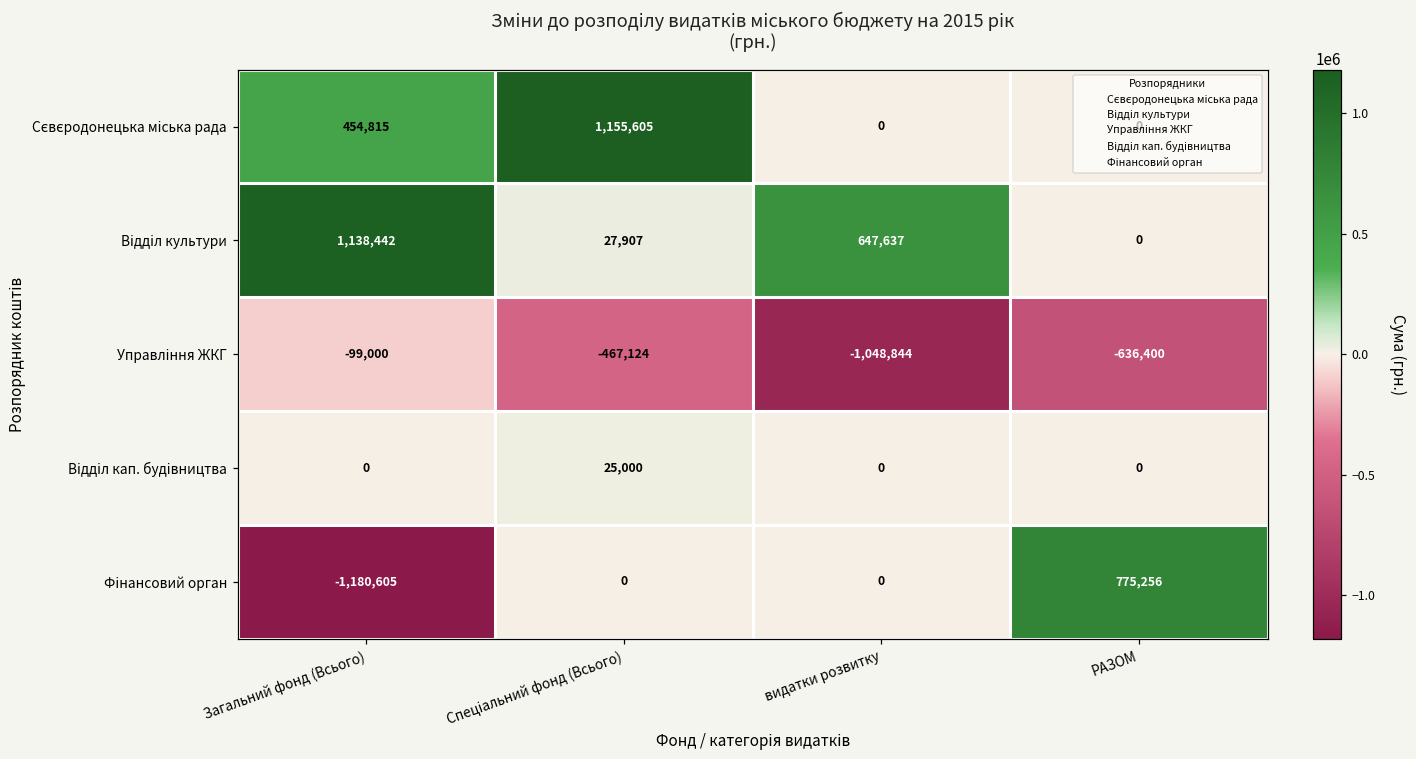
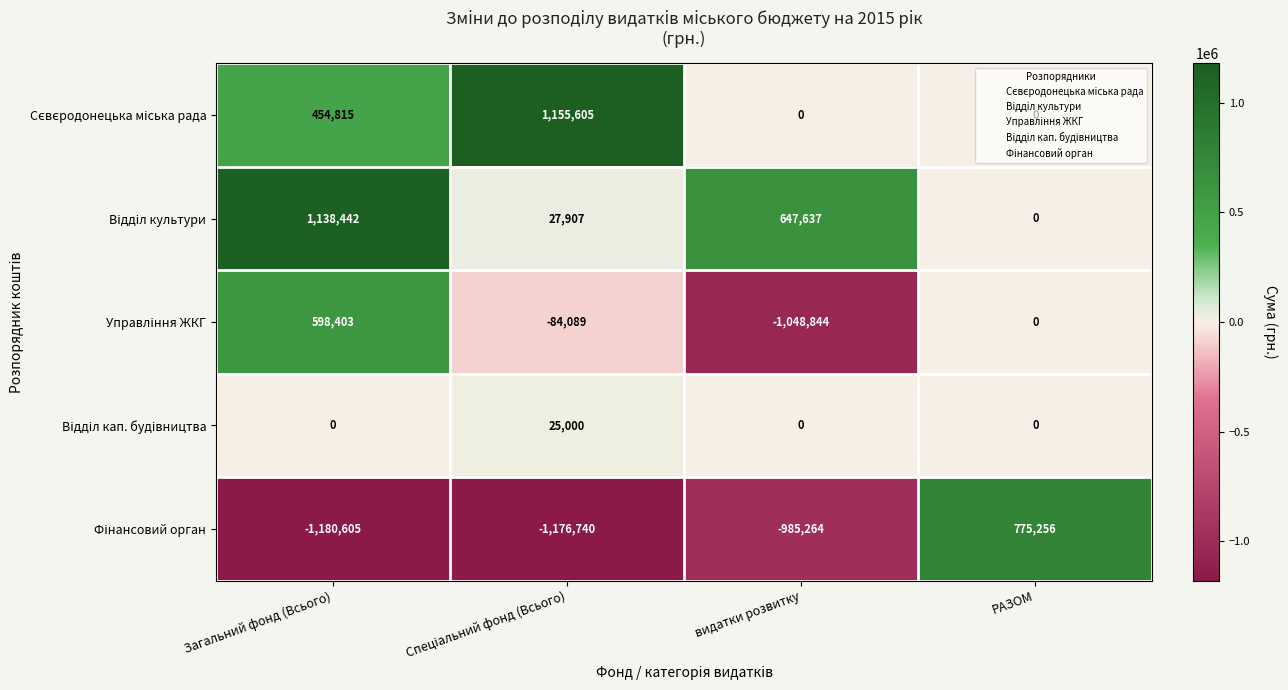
Управління ЖКГ, Загальний фонд (Всього): -99,000 -> 598,403
Управління ЖКГ, Спеціальний фонд (Всього): -467,124 -> -84,089
Управління ЖКГ, РАЗОМ: -636,400 -> 0
Фінансовий орган, Спеціальний фонд (Всього): 0 -> -1,176,740
Фінансовий орган, видатки розвитку: 0 -> -985,264
